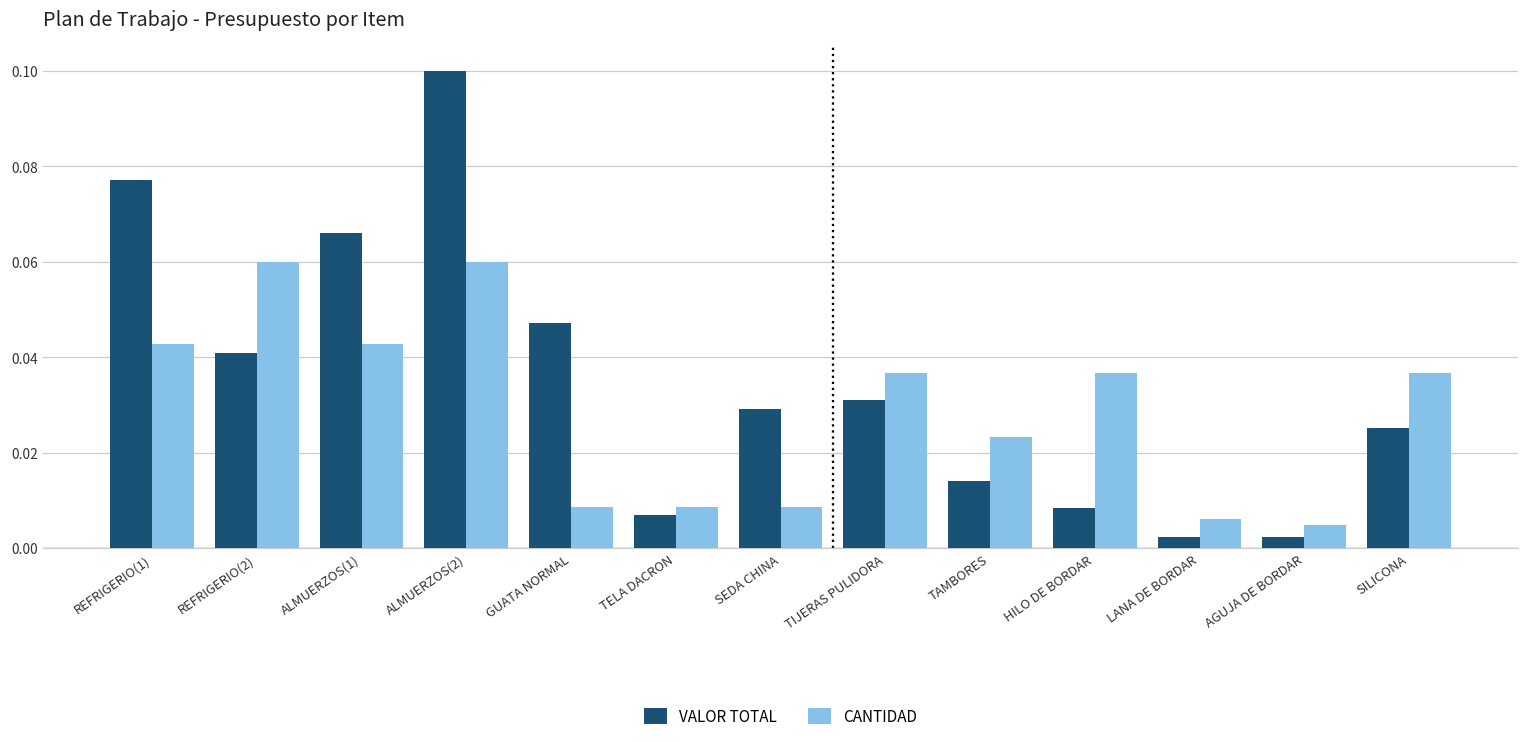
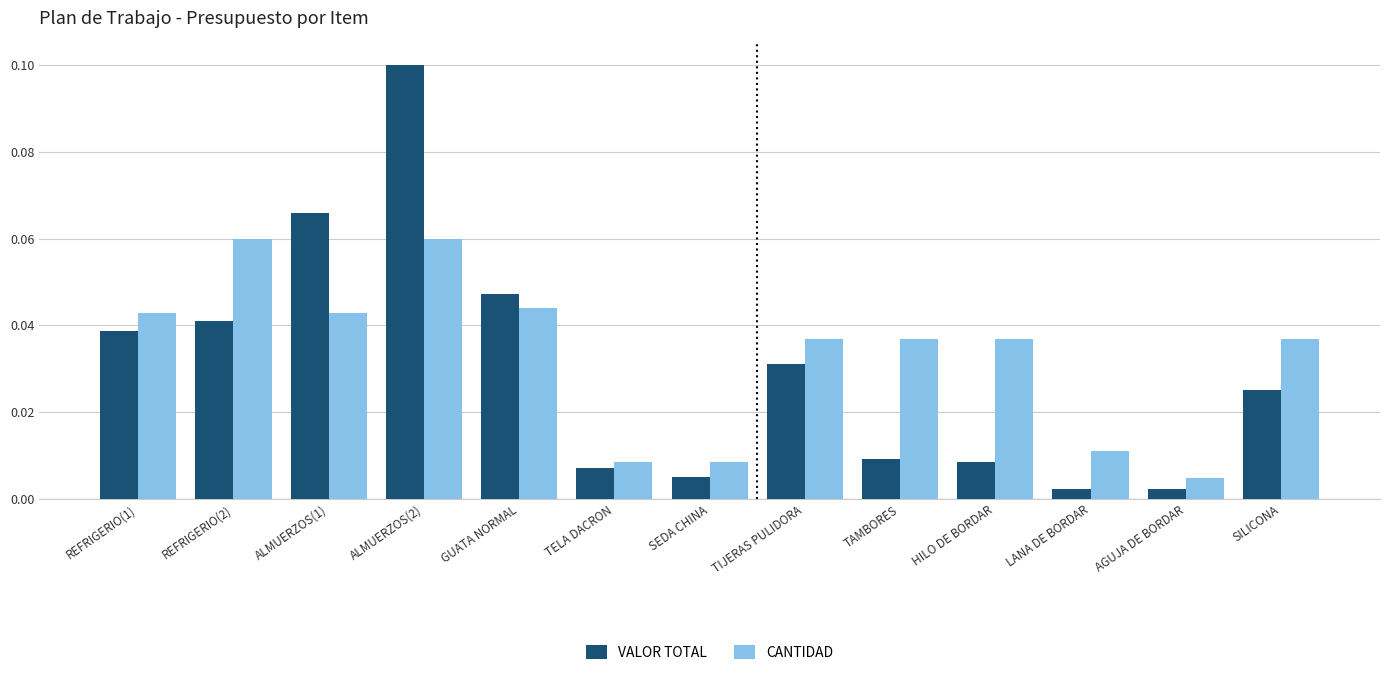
VALOR TOTAL, REFRIGERIO(1): 0.077 -> 0.039
CANTIDAD, GUATA NORMAL: 0.009 -> 0.044
VALOR TOTAL, SEDA CHINA: 0.029 -> 0.005
VALOR TOTAL, TAMBORES: 0.014 -> 0.009
CANTIDAD, TAMBORES: 0.023 -> 0.037
CANTIDAD, LANA DE BORDAR: 0.006 -> 0.011
